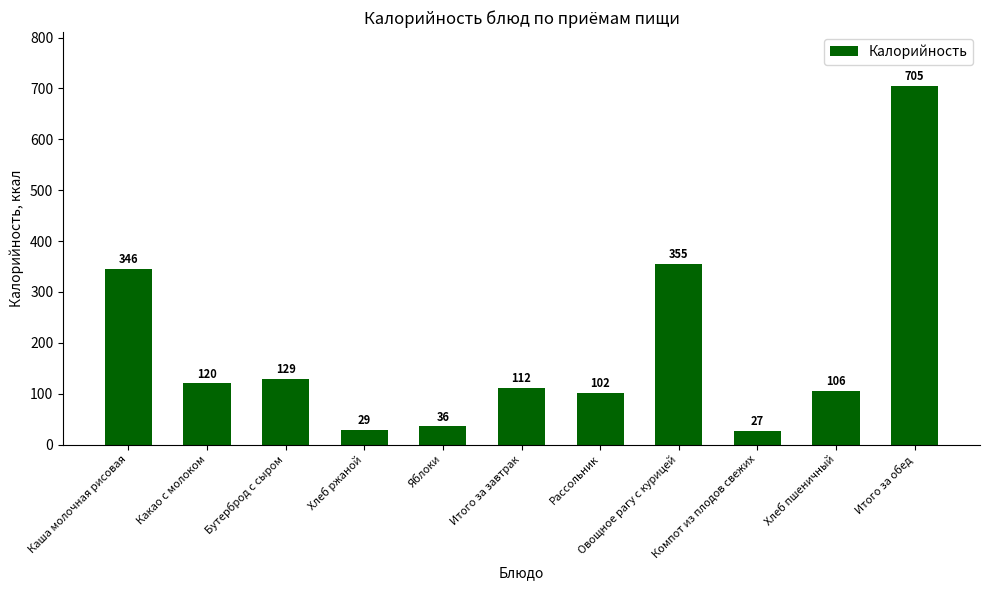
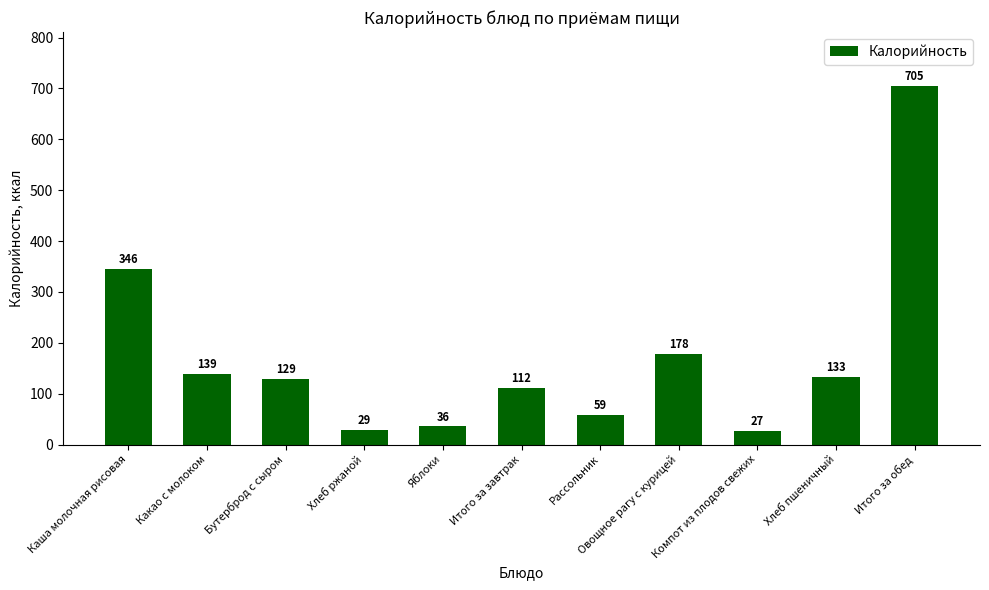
Какао с молоком: 120 -> 139
Рассольник: 102 -> 59
Овощное рагу с курицей: 355 -> 178
Хлеб пшеничный: 106 -> 133
